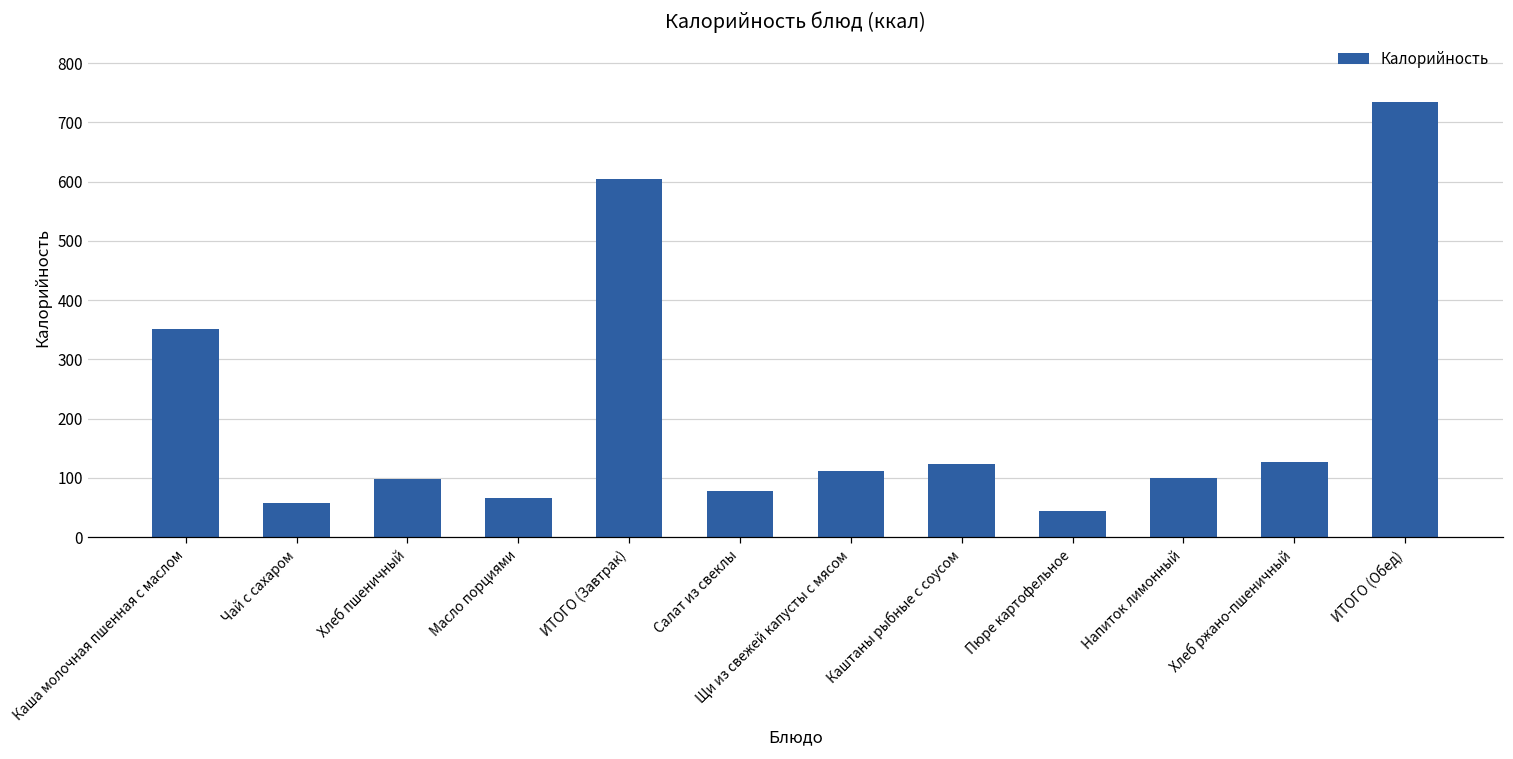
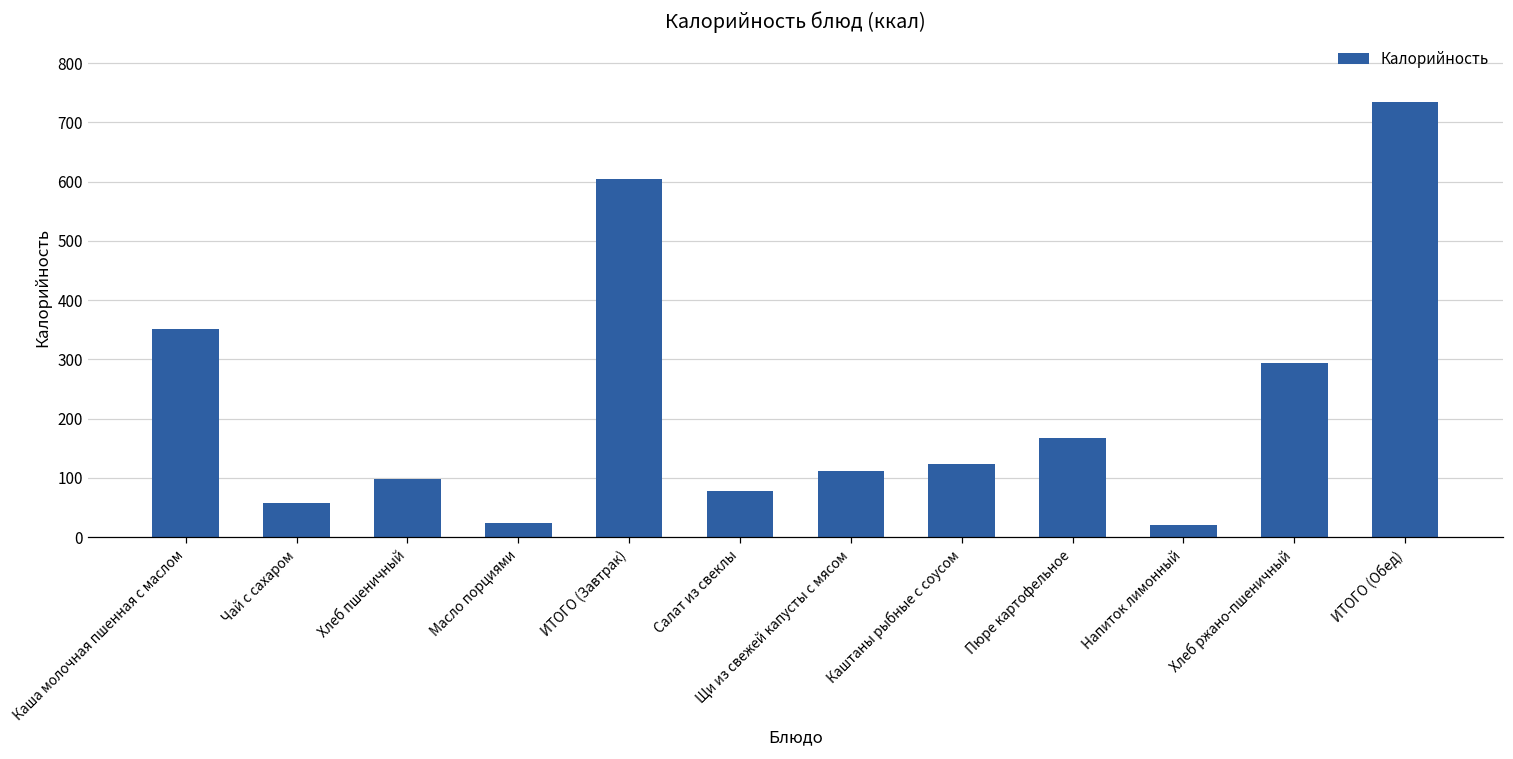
Масло порциями: 70 -> 20
Пюре картофельное: 40 -> 170
Напиток лимонный: 100 -> 20
Хлеб ржано-пшеничный: 130 -> 290
